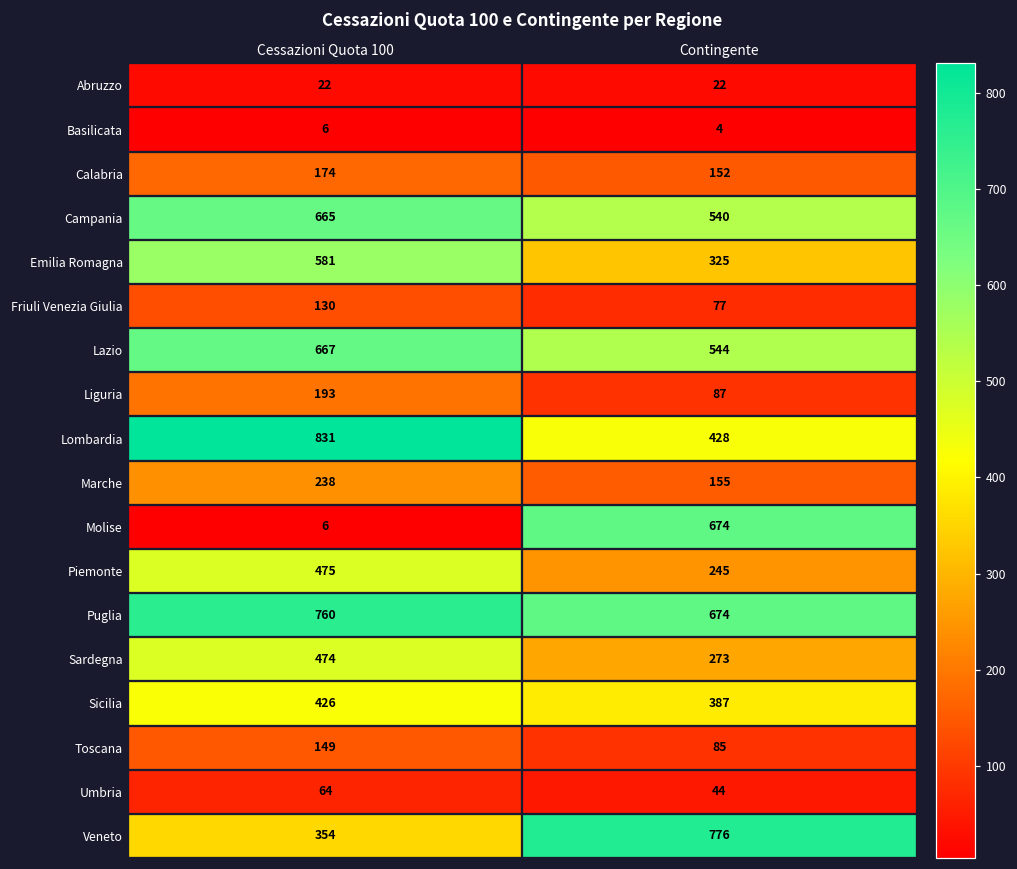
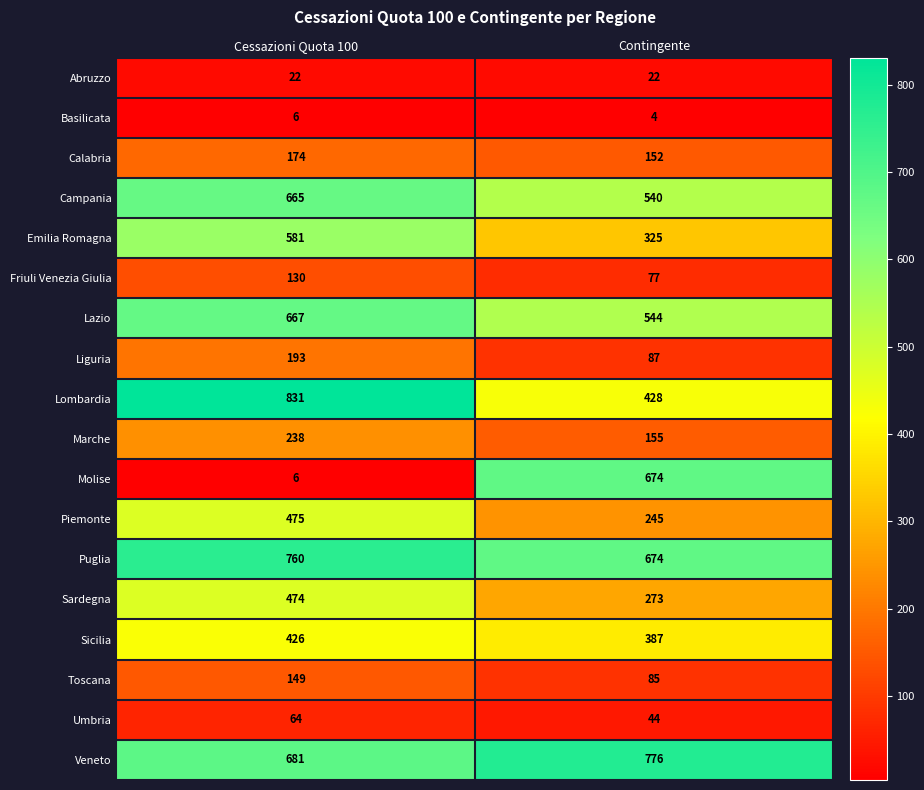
Veneto, Cessazioni Quota 100: 354 -> 681
